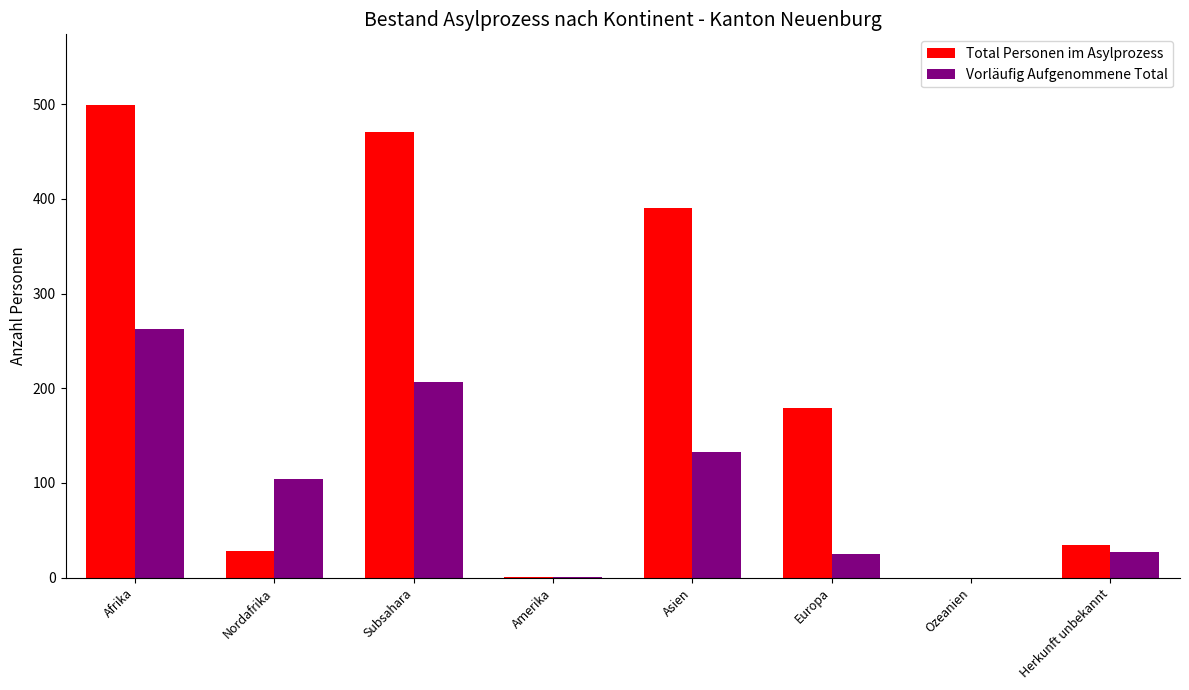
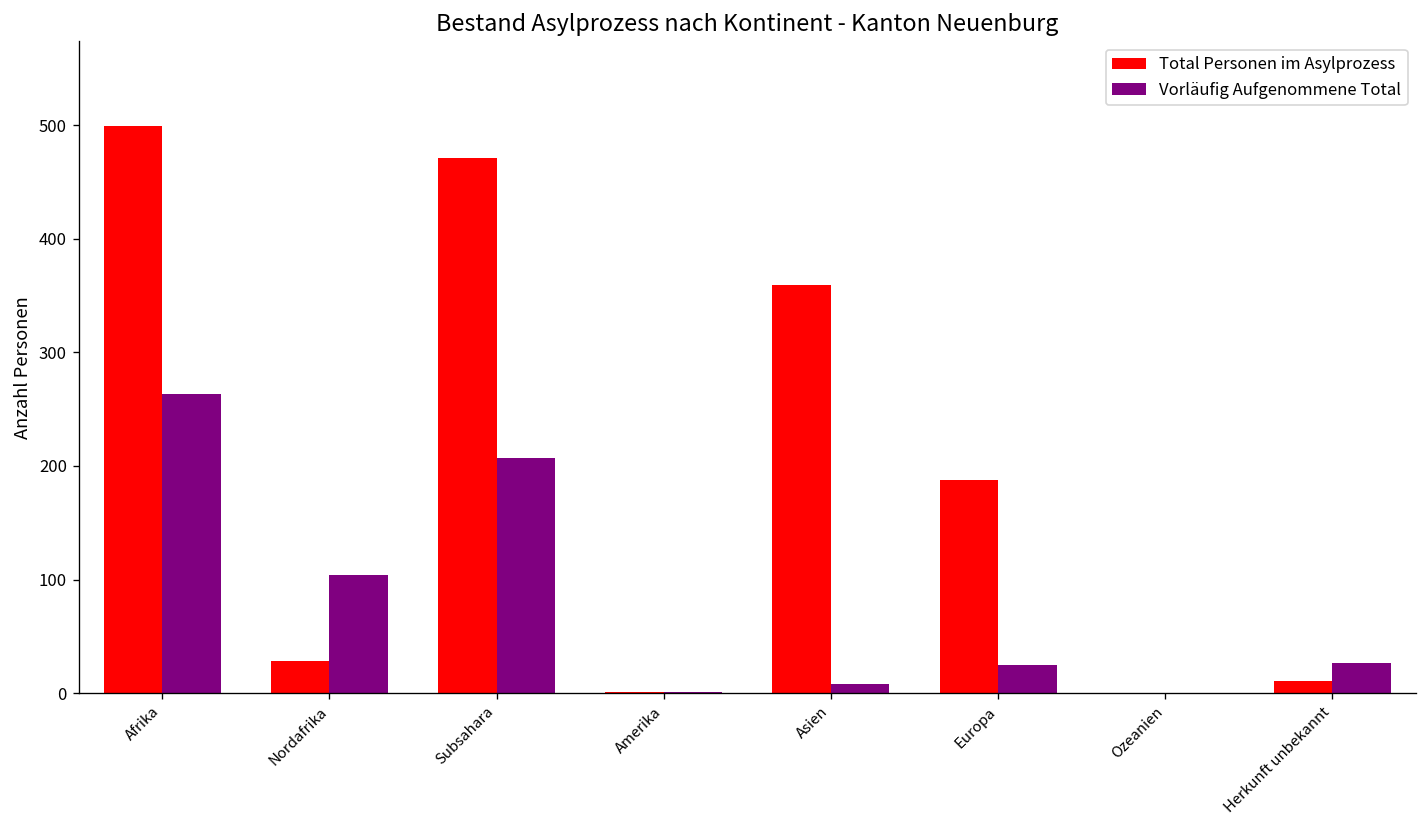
Total Personen im Asylprozess, Asien: 390 -> 360
Vorläufig Aufgenommene Total, Asien: 130 -> 10
Total Personen im Asylprozess, Europa: 180 -> 190
Total Personen im Asylprozess, Herkunft unbekannt: 30 -> 10
